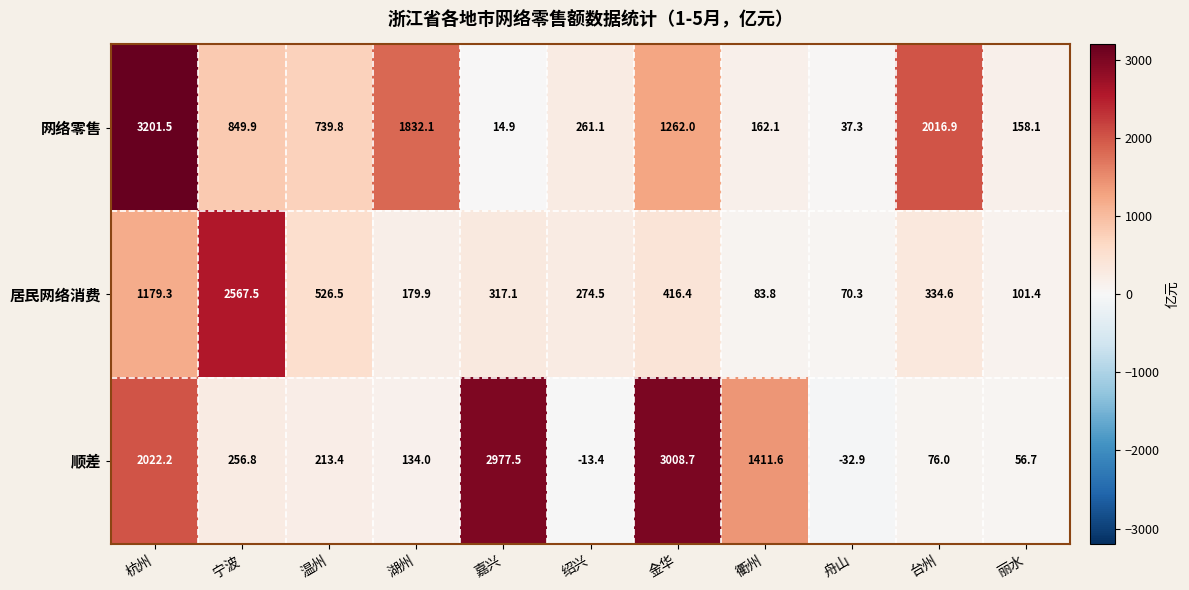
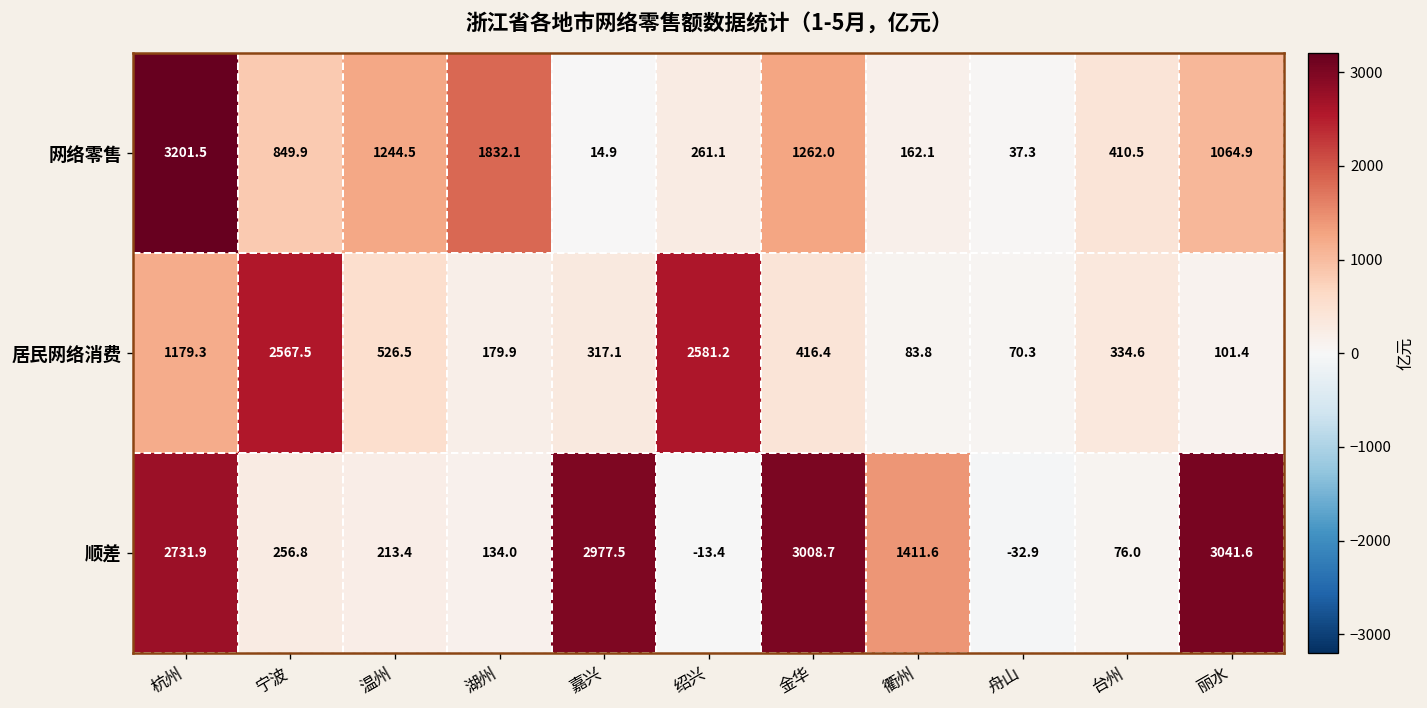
网络零售, 温州: 739.8 -> 1244.5
网络零售, 台州: 2016.9 -> 410.5
网络零售, 丽水: 158.1 -> 1064.9
居民网络消费, 绍兴: 274.5 -> 2581.2
顺差, 杭州: 2022.2 -> 2731.9
顺差, 丽水: 56.7 -> 3041.6
